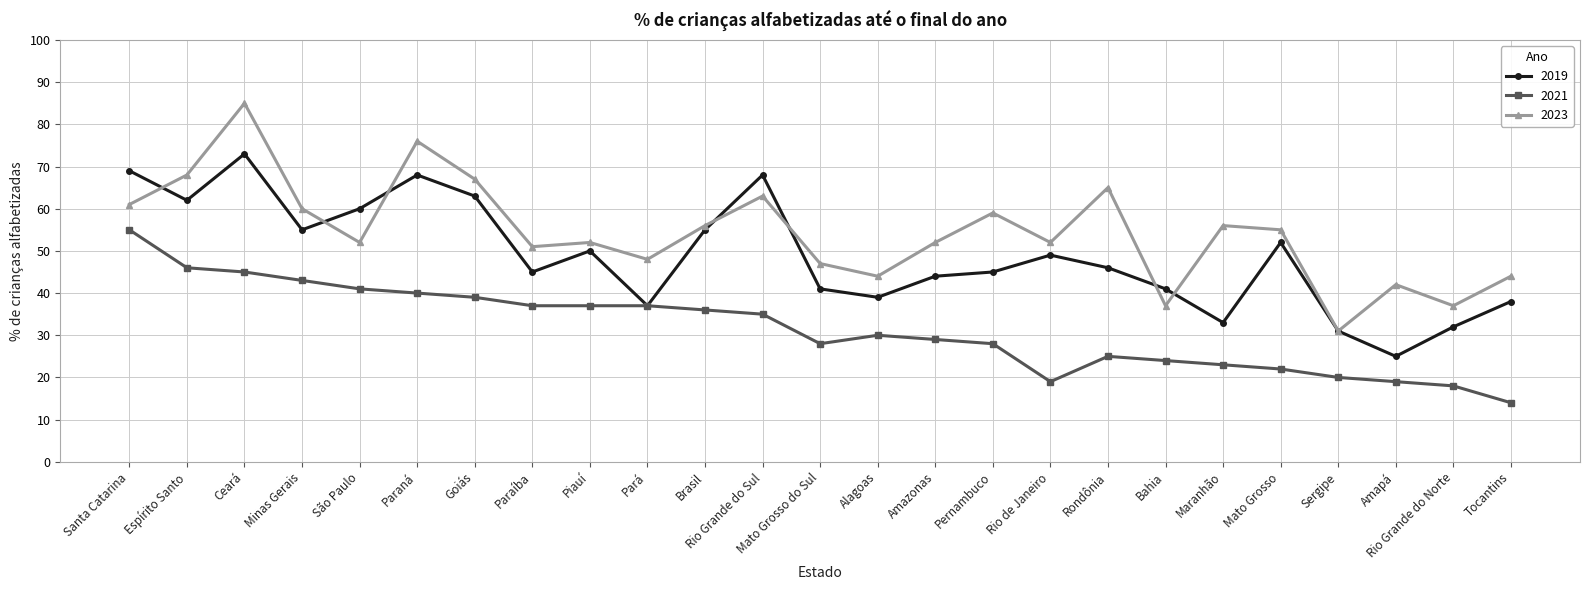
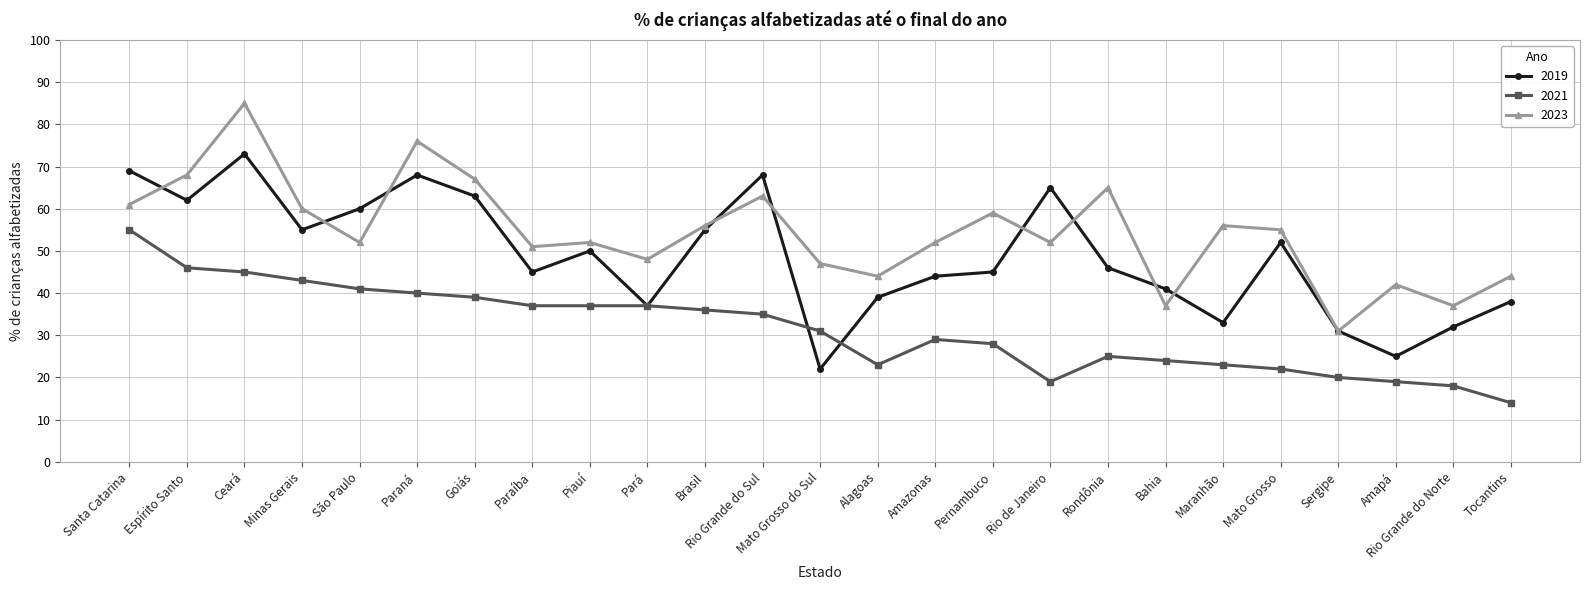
2019, Mato Grosso do Sul: 41 -> 22
2021, Mato Grosso do Sul: 28 -> 31
2021, Alagoas: 30 -> 23
2019, Rio de Janeiro: 49 -> 65
